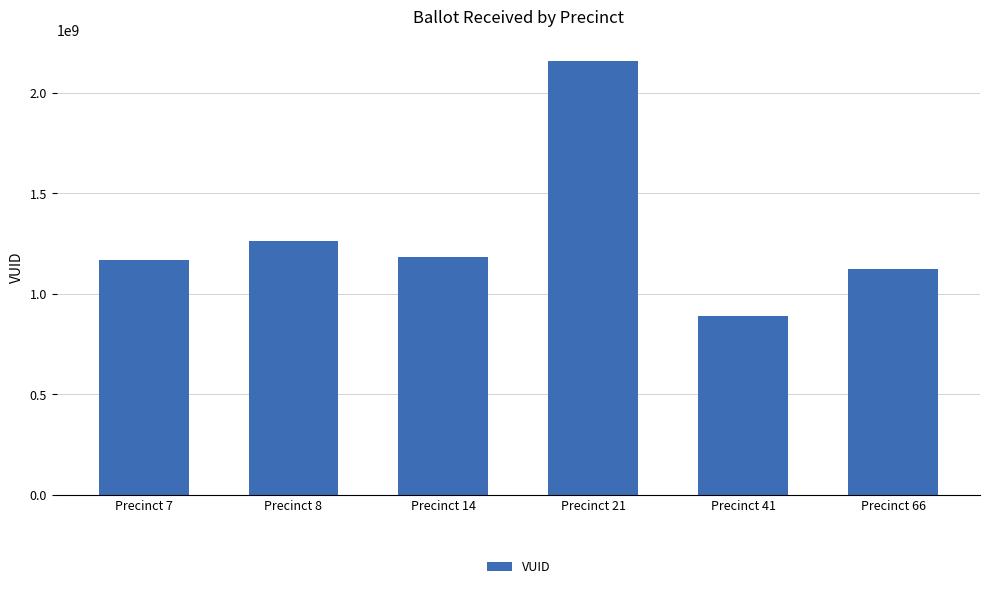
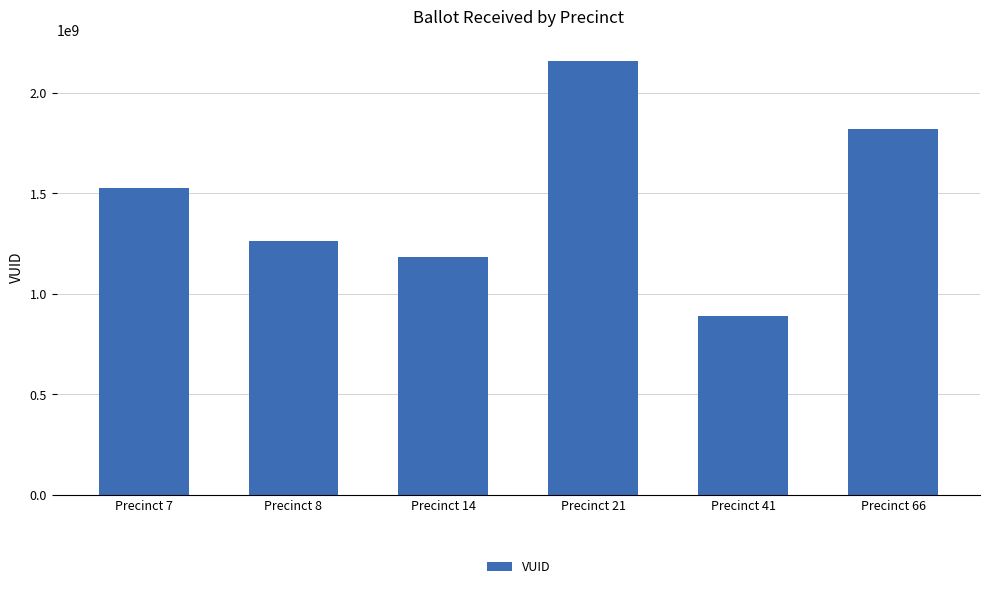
Precinct 7: 1170000000 -> 1530000000
Precinct 66: 1120000000 -> 1820000000
